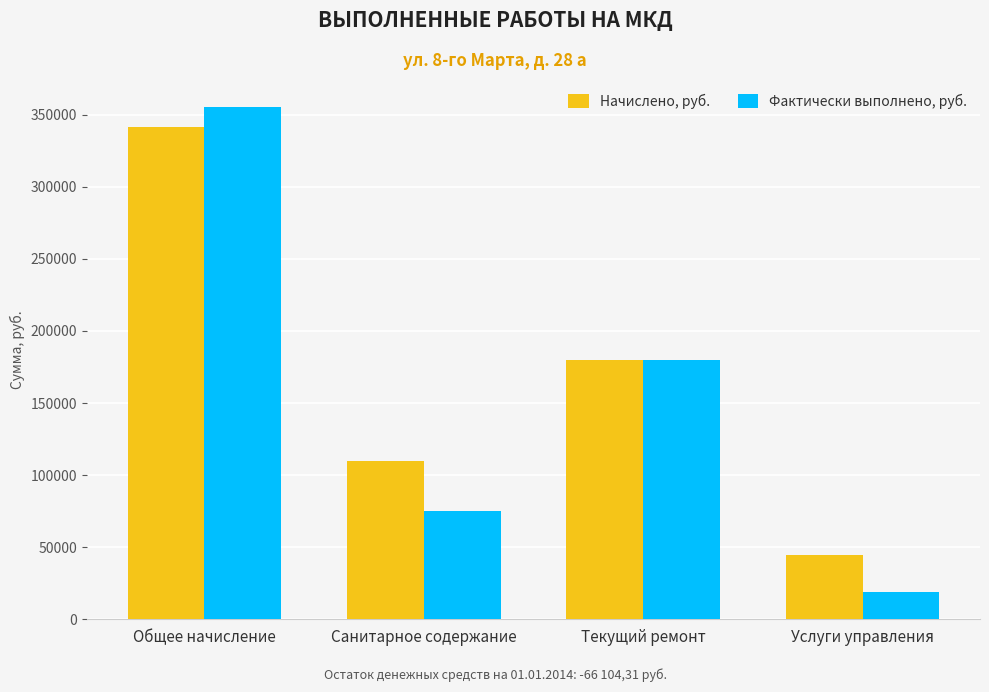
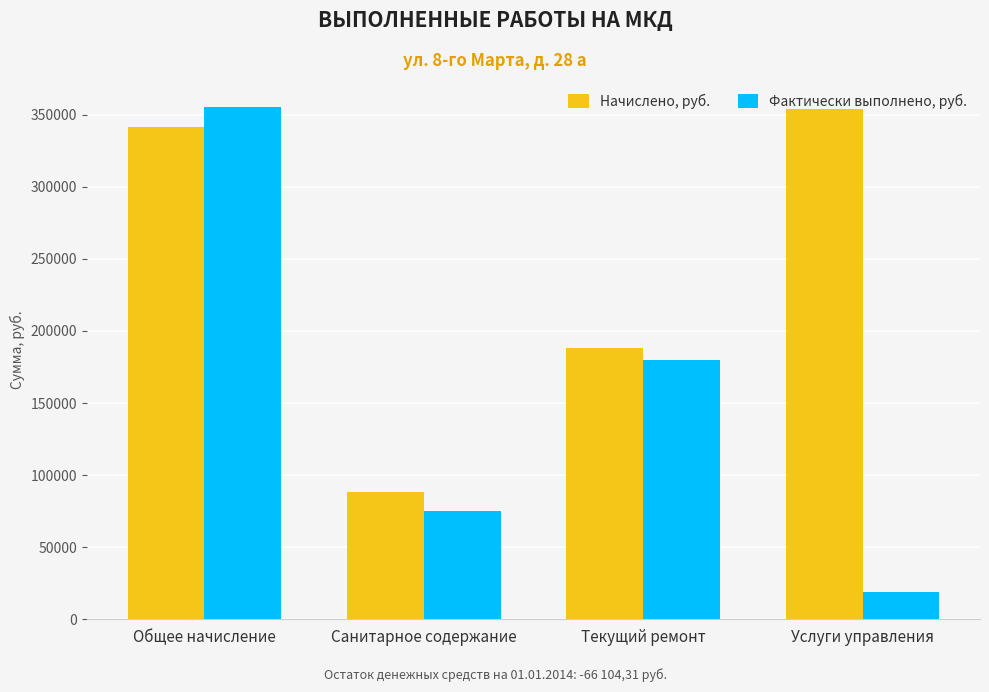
Начислено, руб., Санитарное содержание: 109000 -> 88000
Начислено, руб., Текущий ремонт: 180000 -> 188000
Начислено, руб., Услуги управления: 44000 -> 354000
